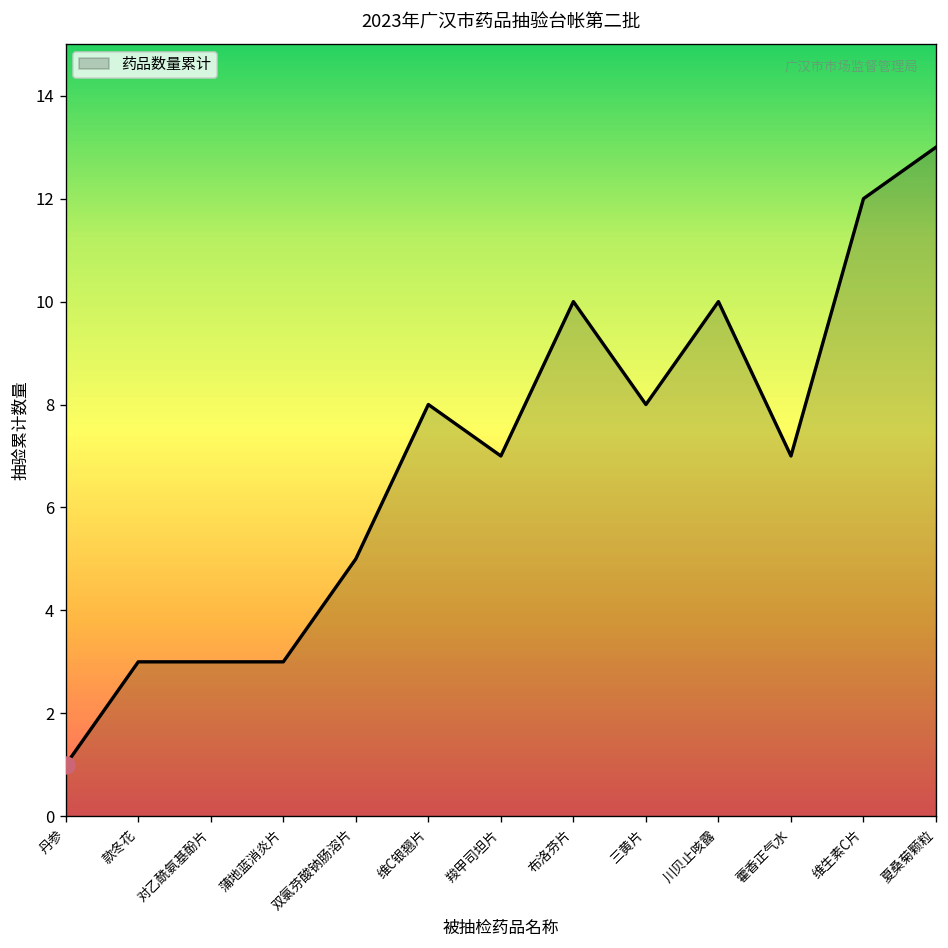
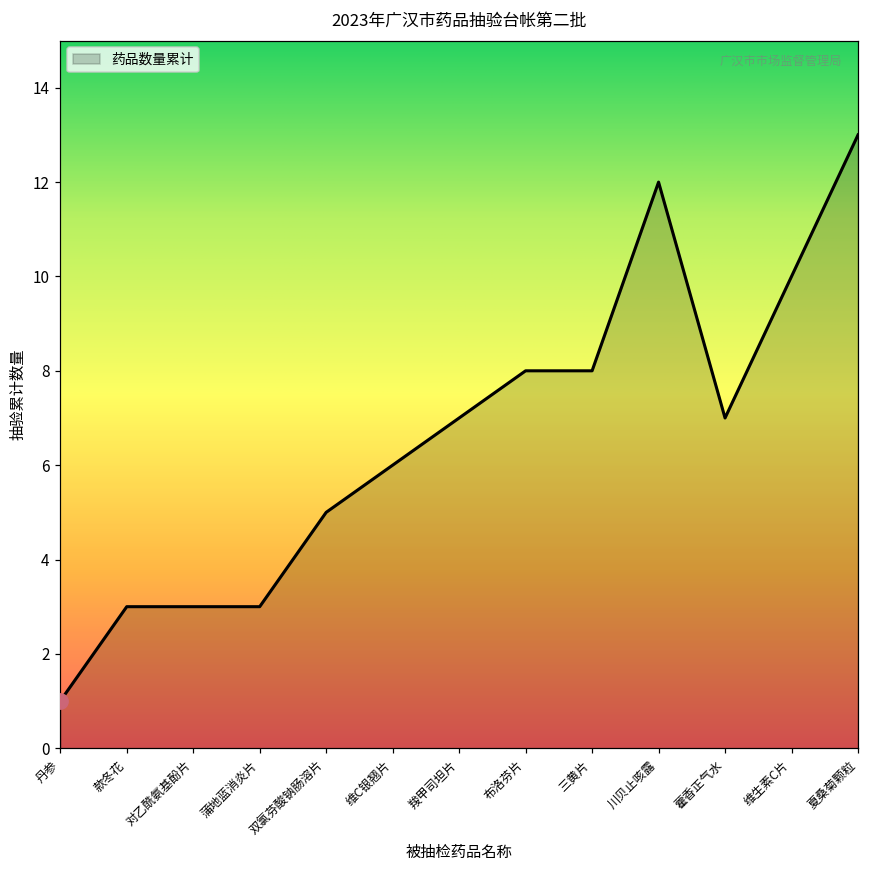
药品数量累计, 维C银翘片: 8 -> 6
药品数量累计, 布洛芬片: 10 -> 8
药品数量累计, 川贝止咳露: 10 -> 12
药品数量累计, 维生素C片: 12 -> 10
